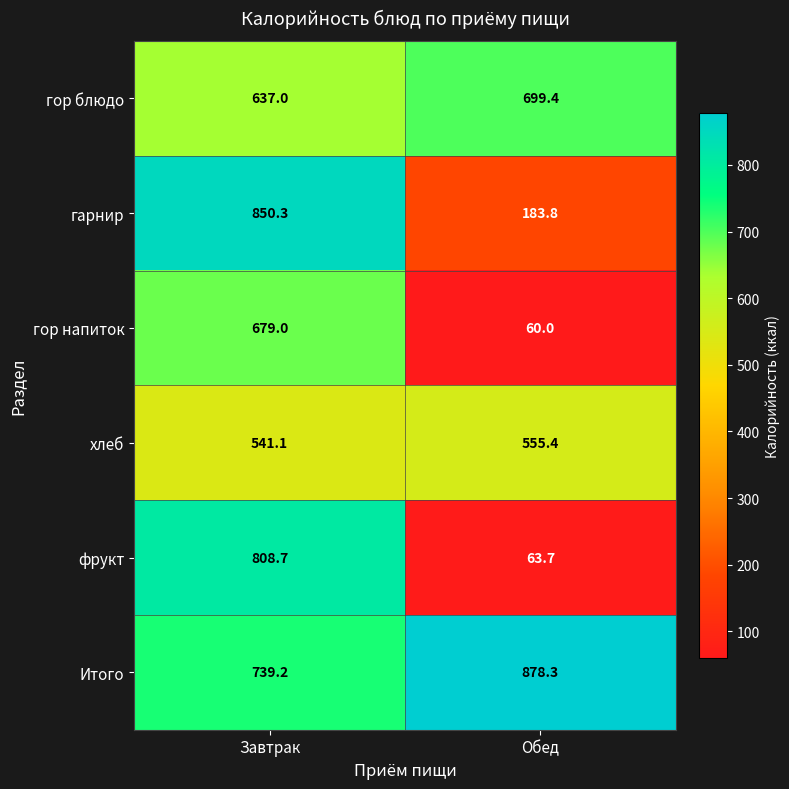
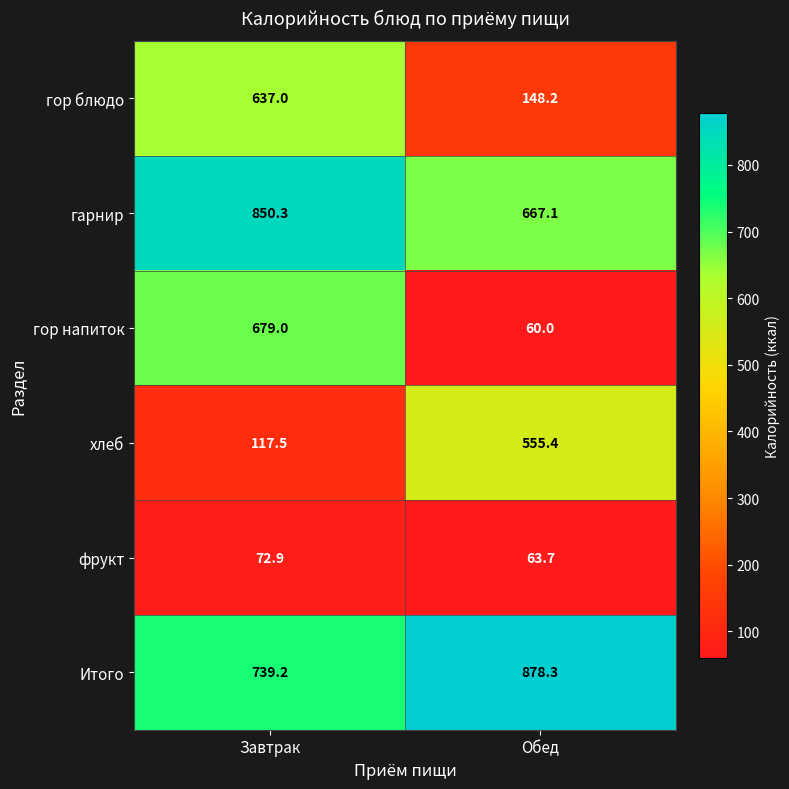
гор блюдо, Обед: 699.4 -> 148.2
гарнир, Обед: 183.8 -> 667.1
хлеб, Завтрак: 541.1 -> 117.5
фрукт, Завтрак: 808.7 -> 72.9
